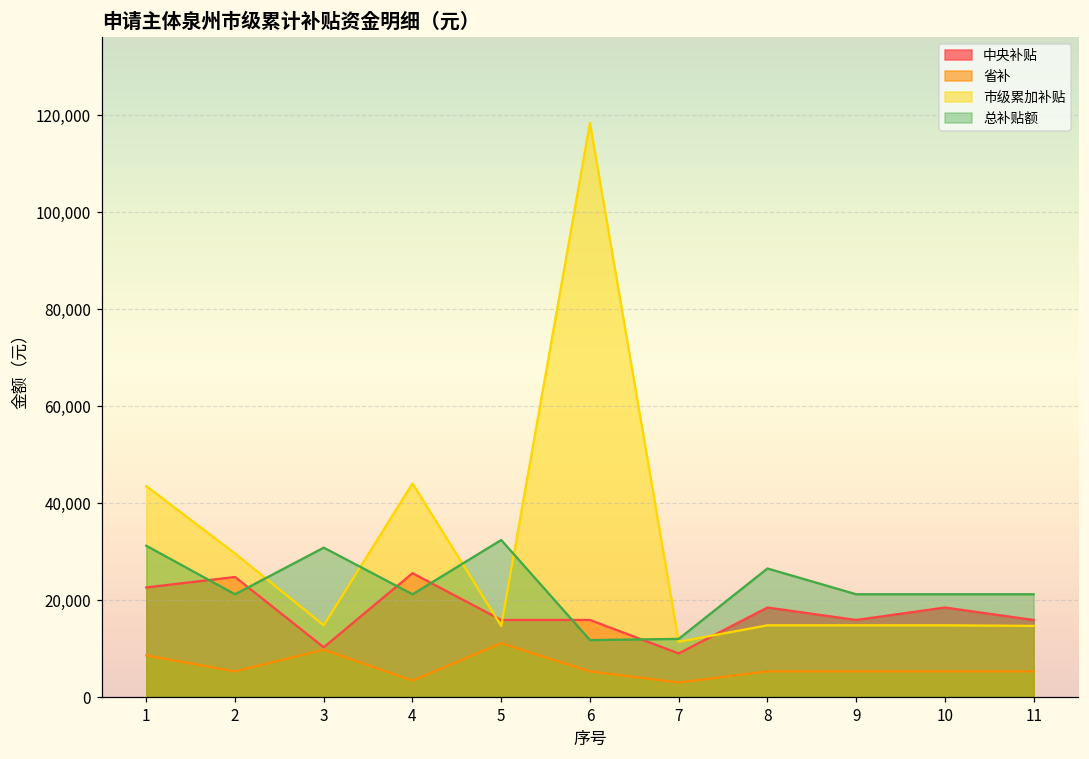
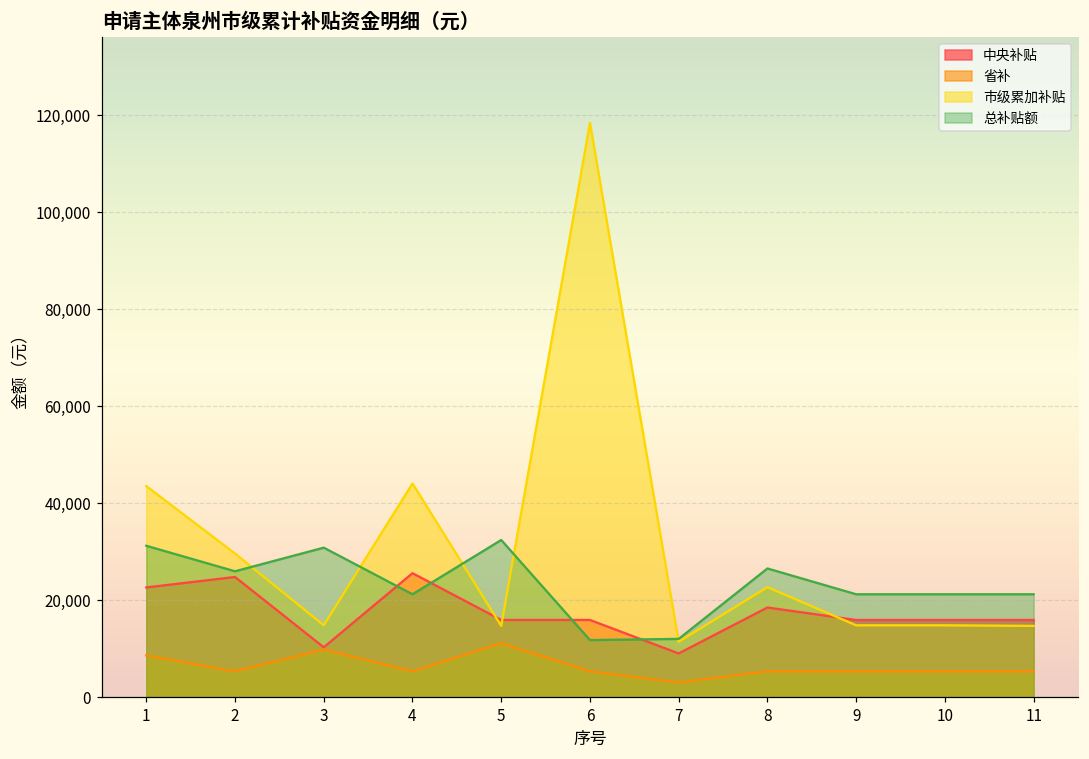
总补贴额, 2: 21,000 -> 26,000
省补, 4: 3,000 -> 5,000
市级累加补贴, 8: 15,000 -> 23,000
中央补贴, 10: 18,000 -> 16,000
